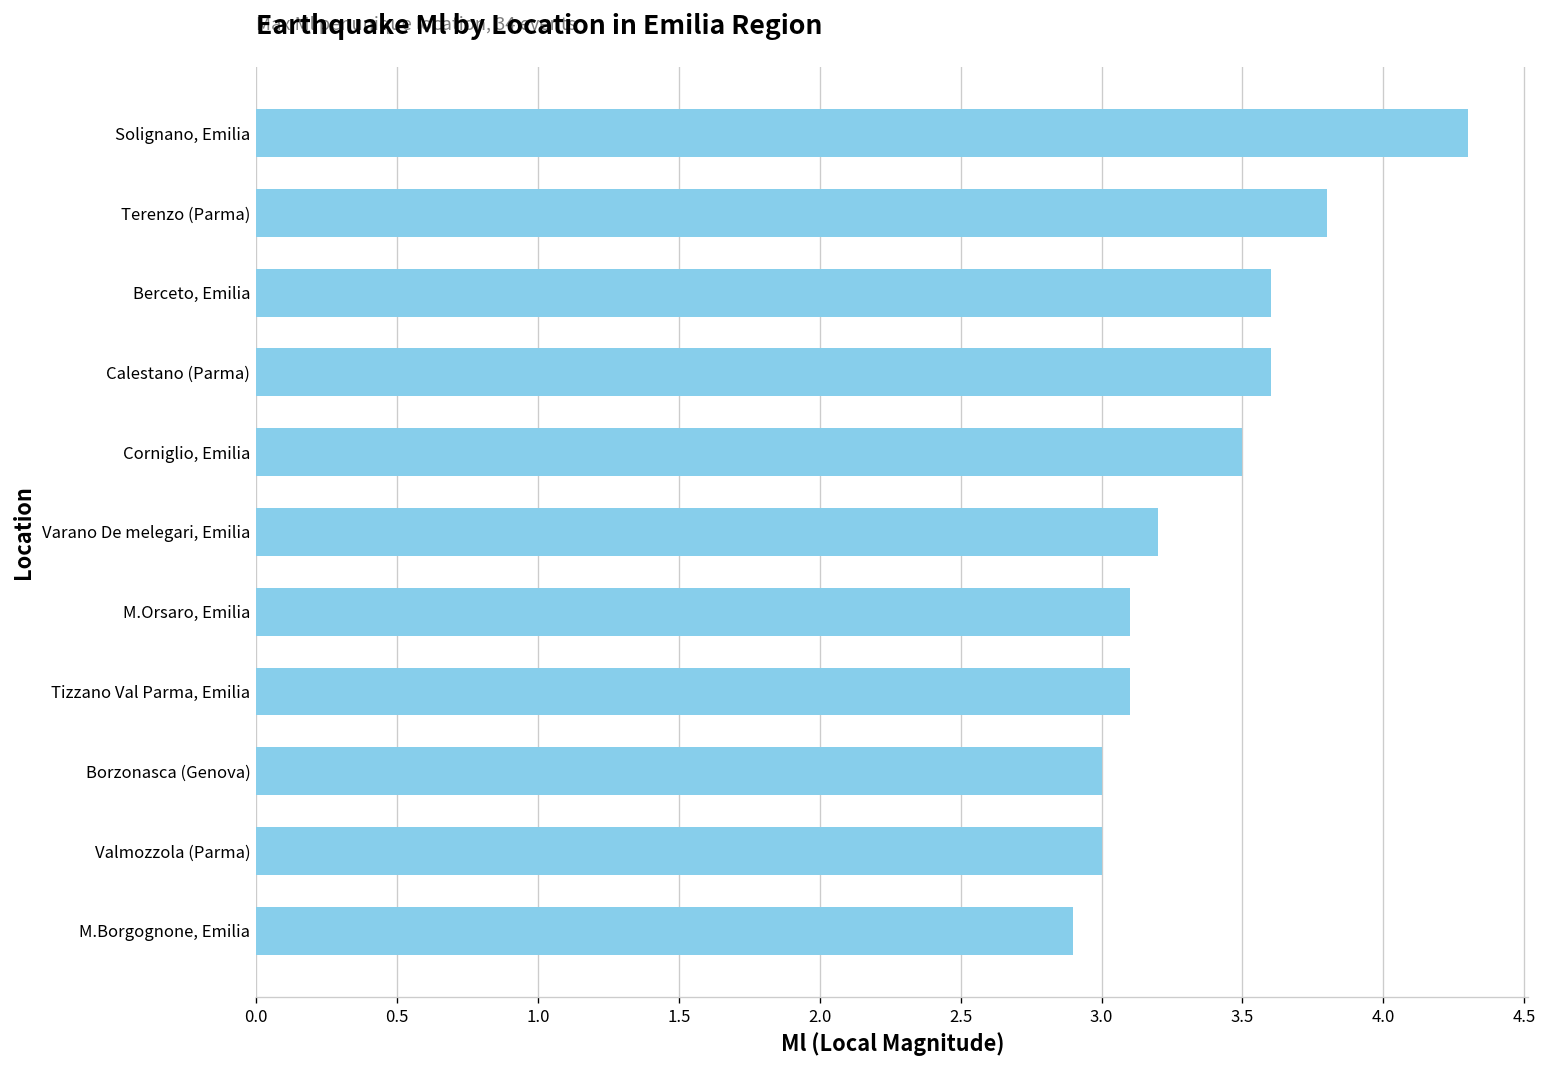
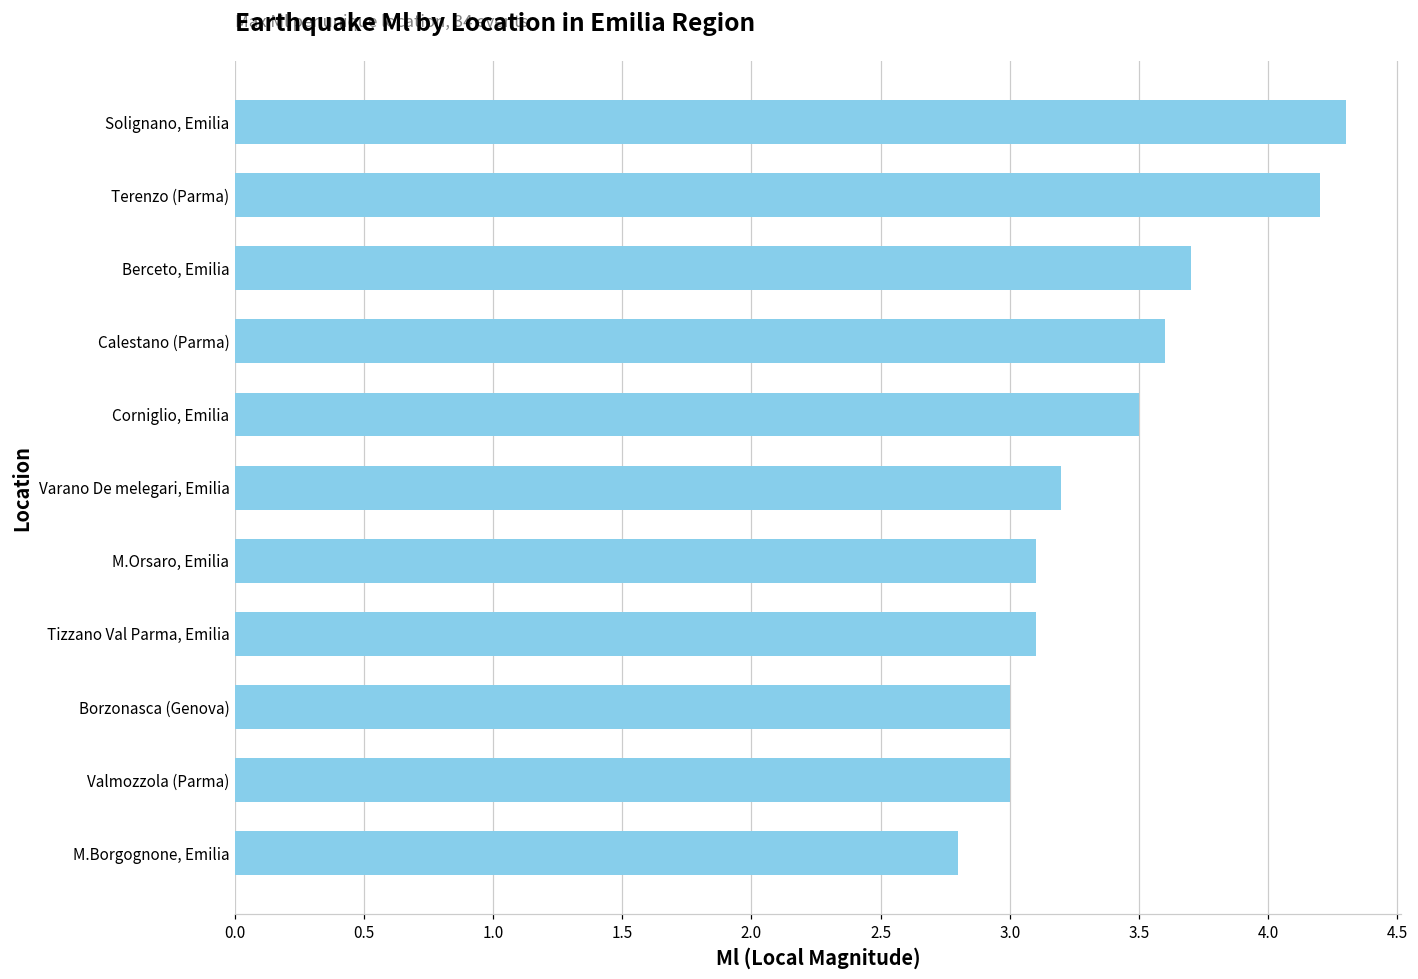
Terenzo (Parma): 3.8 -> 4.2
Berceto, Emilia: 3.6 -> 3.7
M.Borgognone, Emilia: 2.9 -> 2.8
